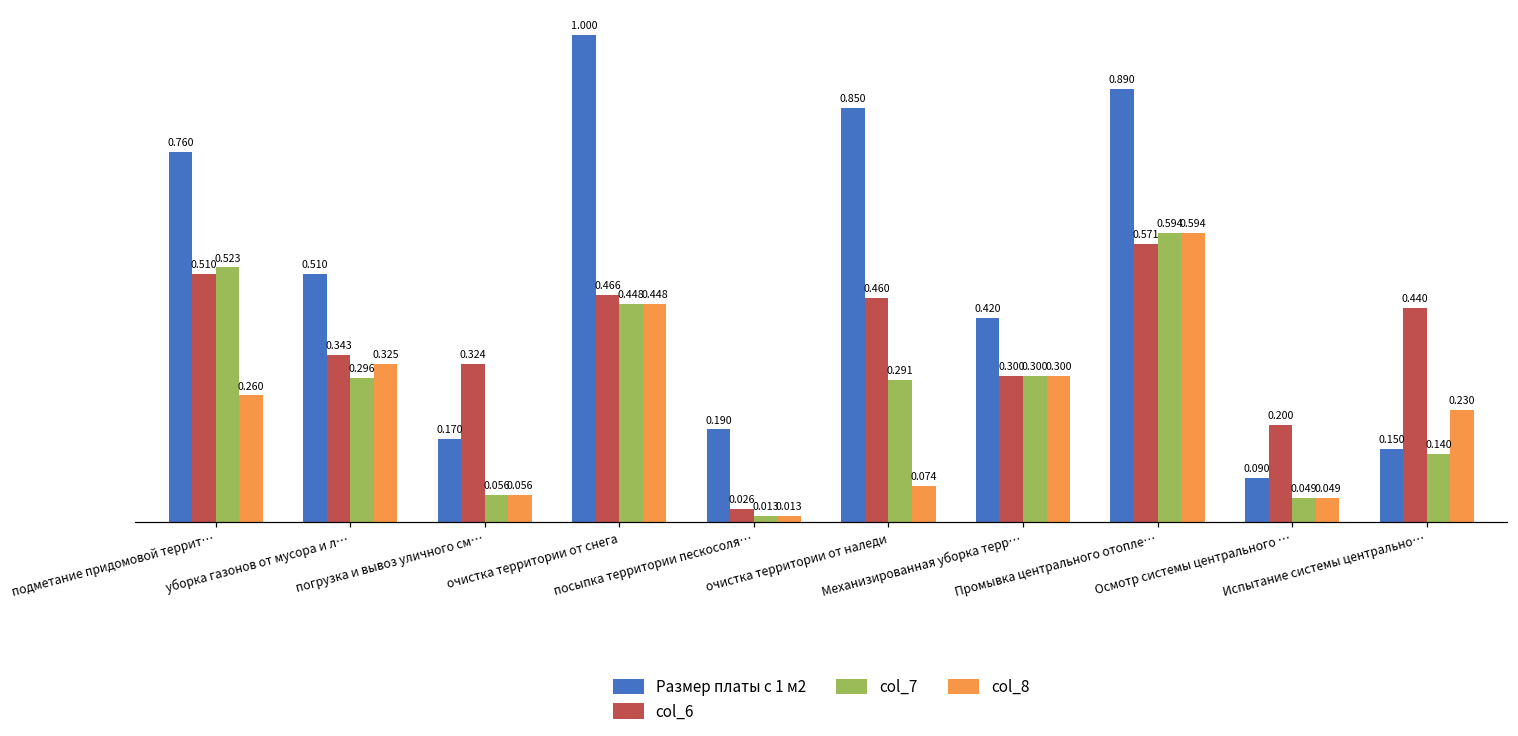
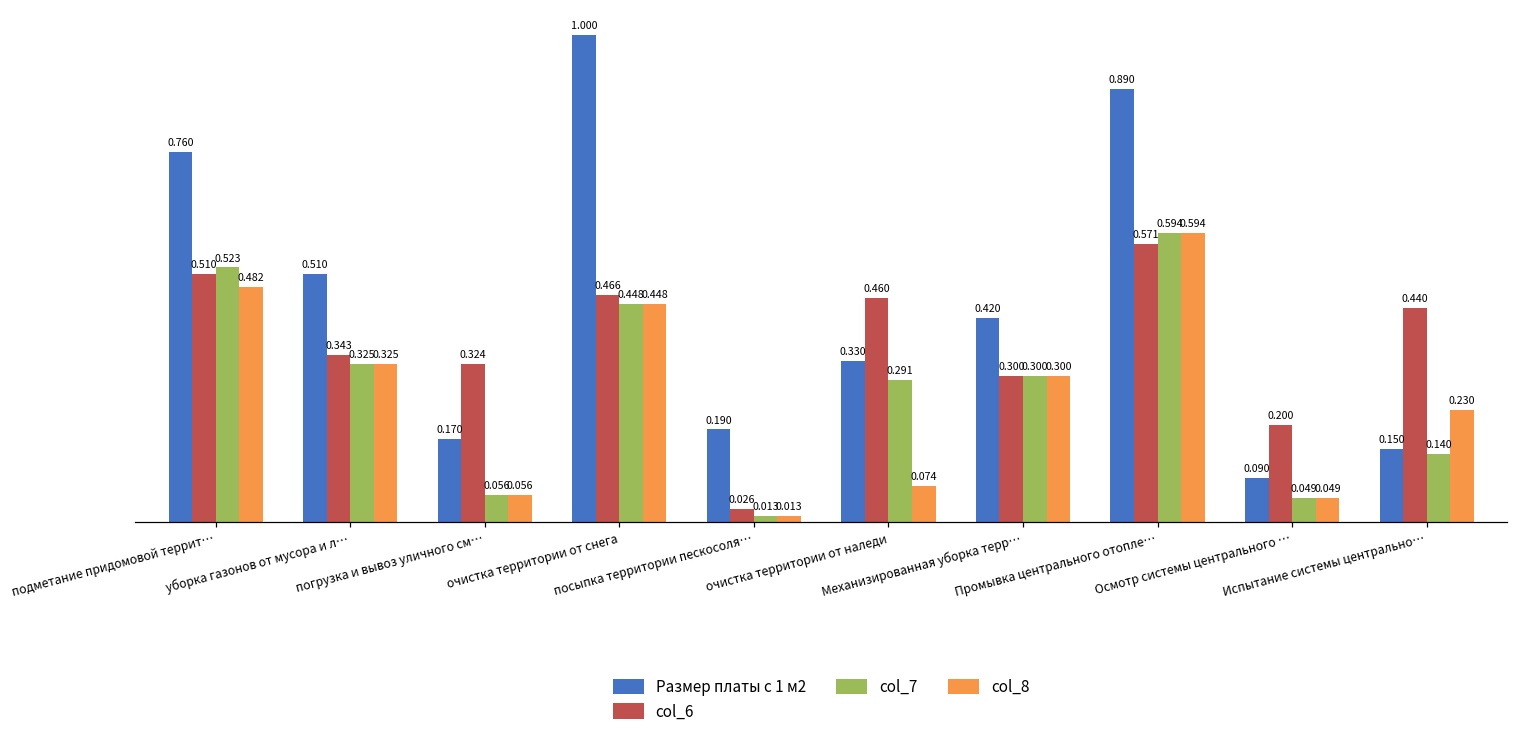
col_8, подметание придомовой террит…: 0.260 -> 0.482
col_7, уборка газонов от мусора и л…: 0.296 -> 0.325
Размер платы с 1 м2, очистка территории от наледи: 0.850 -> 0.330
